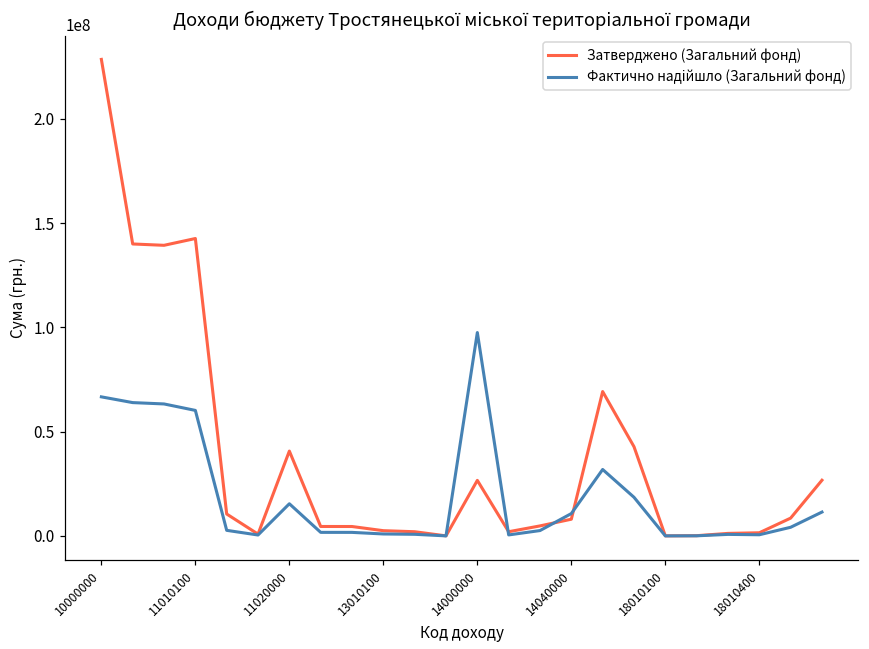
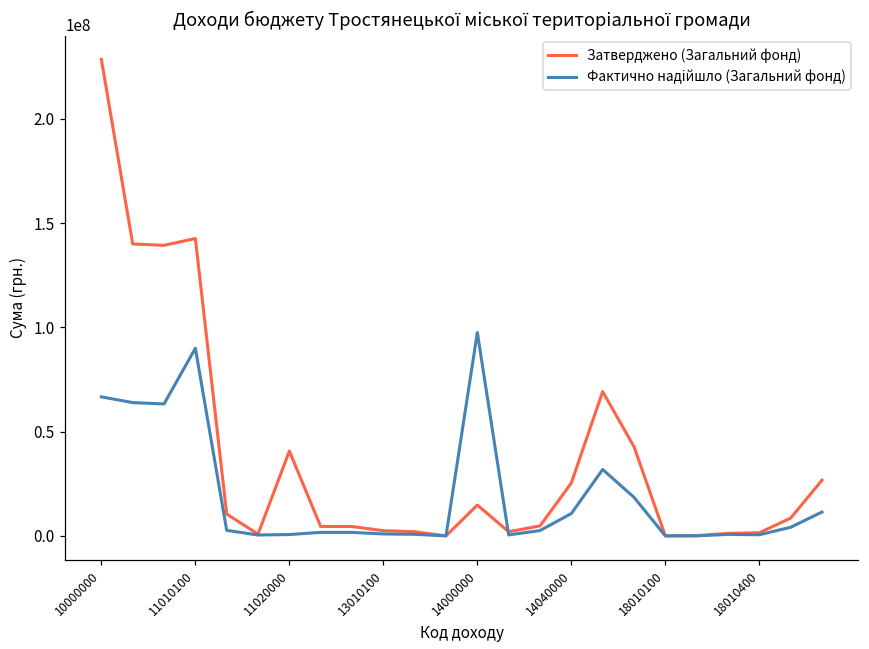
Фактично надійшло (Загальний фонд), 11010100: 60000000 -> 90000000
Фактично надійшло (Загальний фонд), 11020000: 15000000 -> 1000000
Затверджено (Загальний фонд), 14000000: 27000000 -> 15000000
Затверджено (Загальний фонд), 14040000: 8000000 -> 25000000
